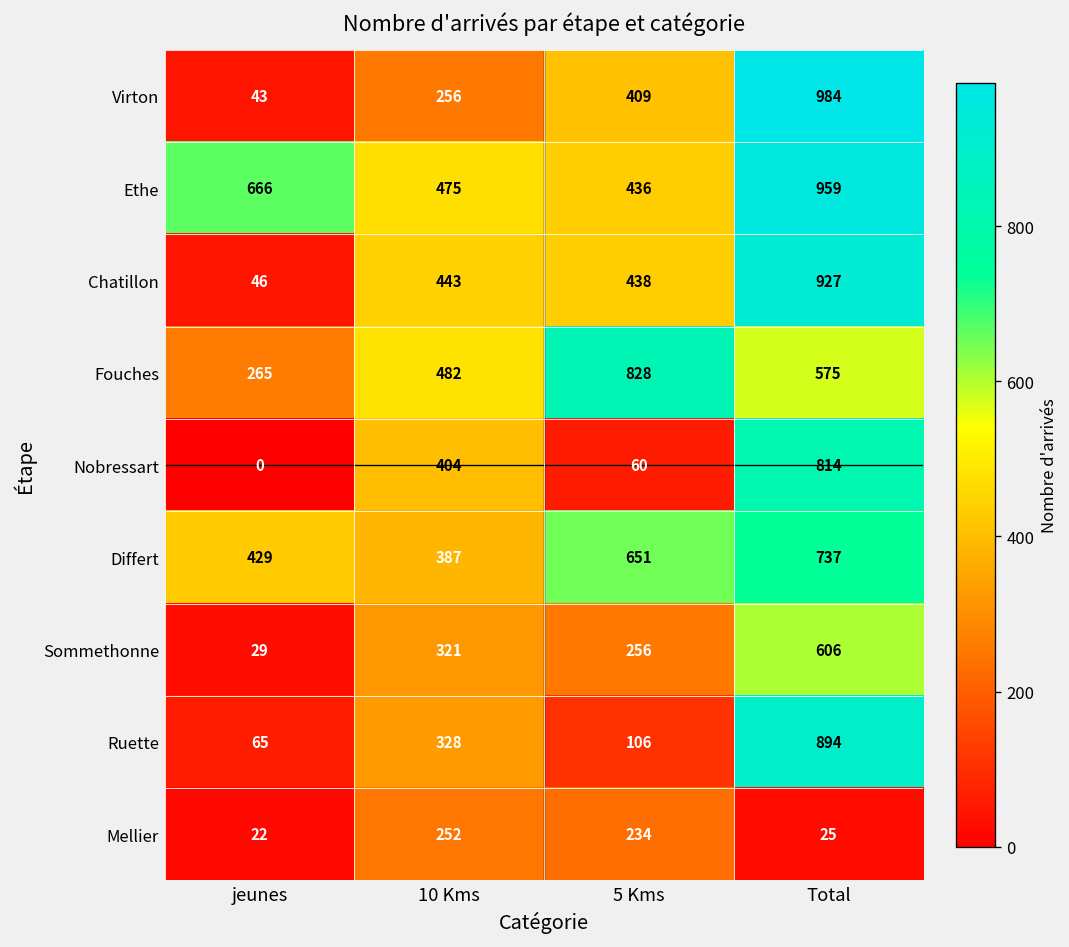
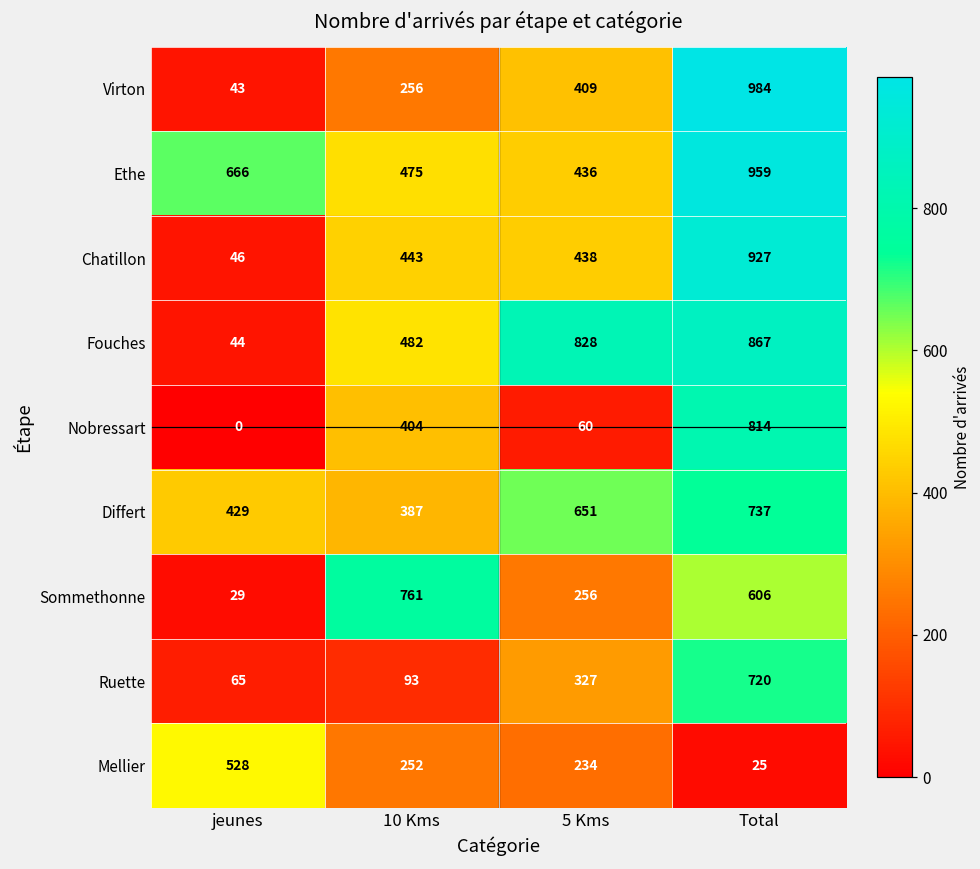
Fouches, jeunes: 265 -> 44
Fouches, Total: 575 -> 867
Sommethonne, 10 Kms: 321 -> 761
Ruette, 10 Kms: 328 -> 93
Ruette, 5 Kms: 106 -> 327
Ruette, Total: 894 -> 720
Mellier, jeunes: 22 -> 528
